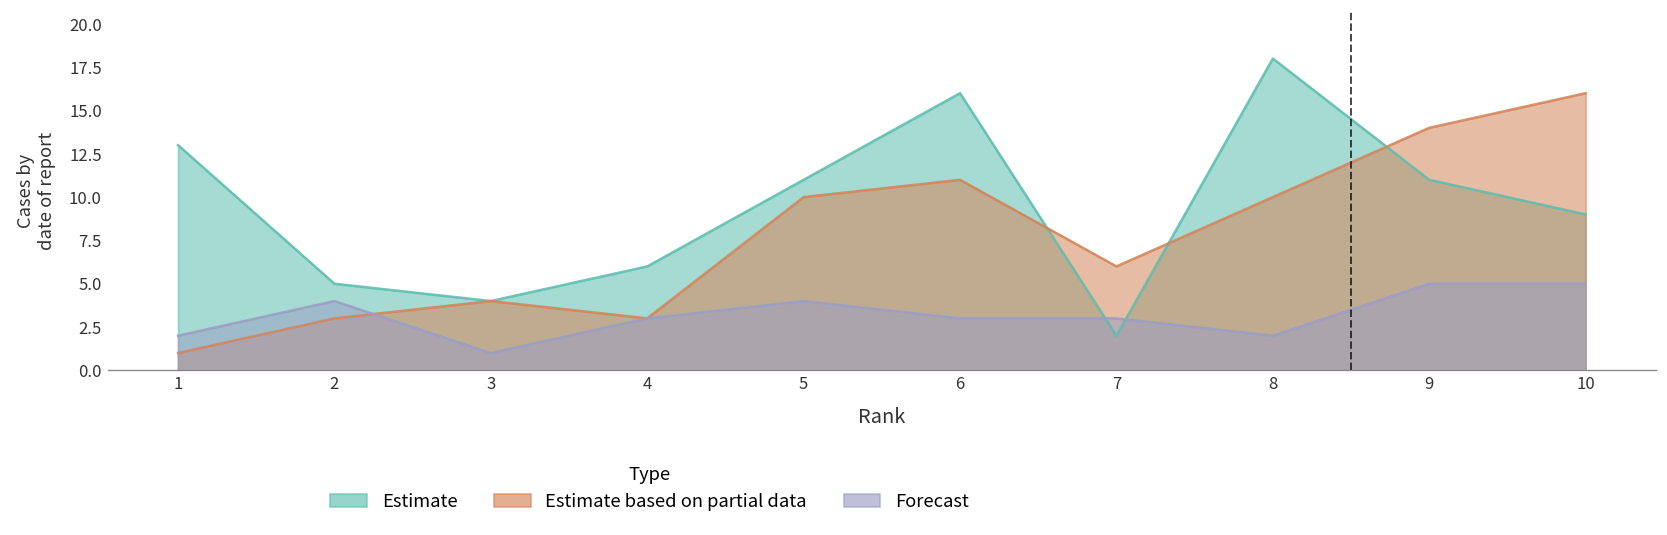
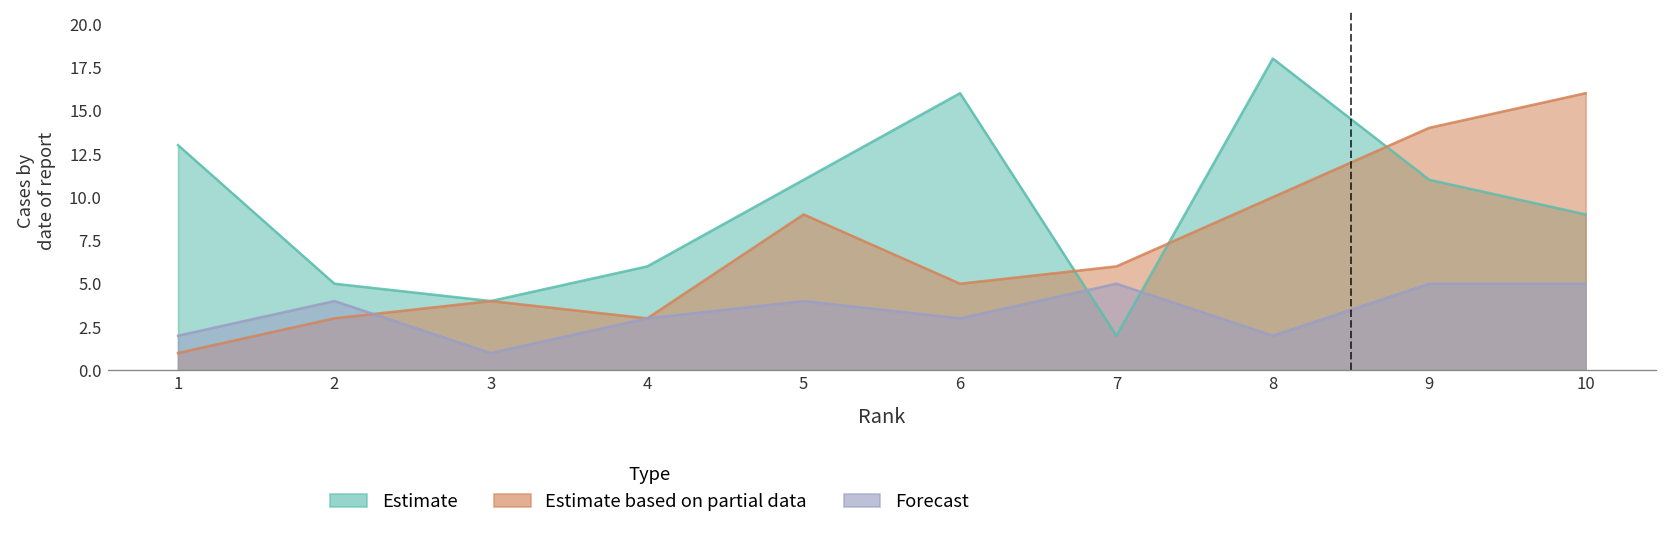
Estimate based on partial data, 5: 10 -> 9
Estimate based on partial data, 6: 11 -> 5
Forecast, 7: 3 -> 5
